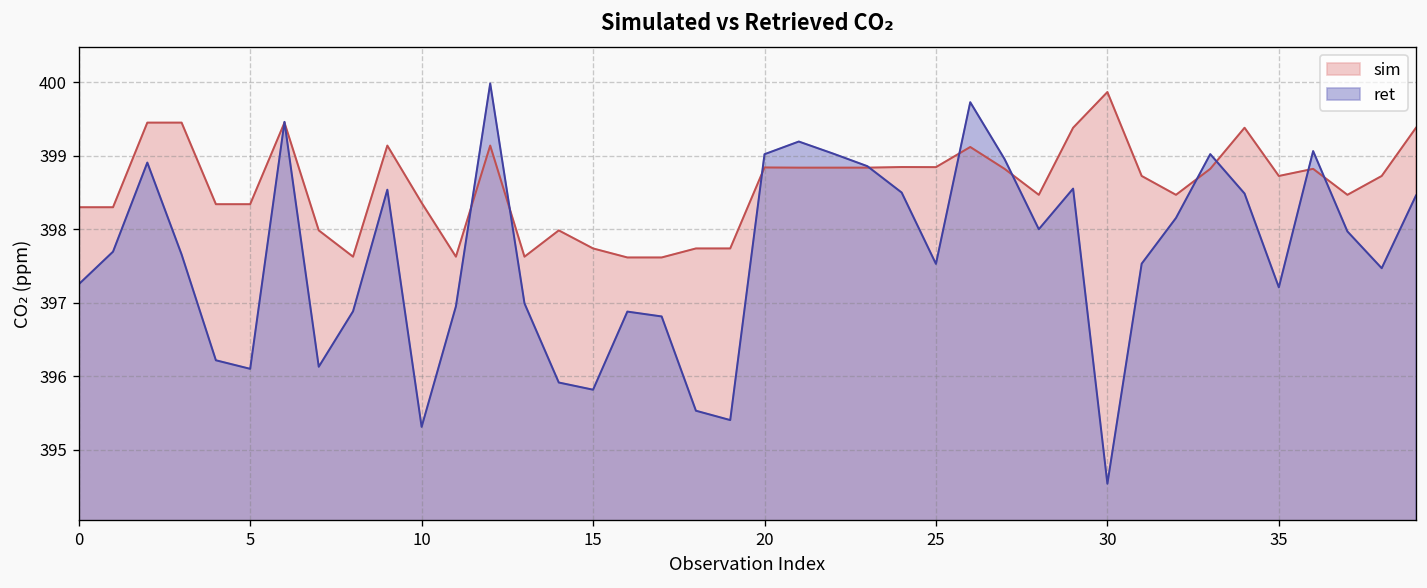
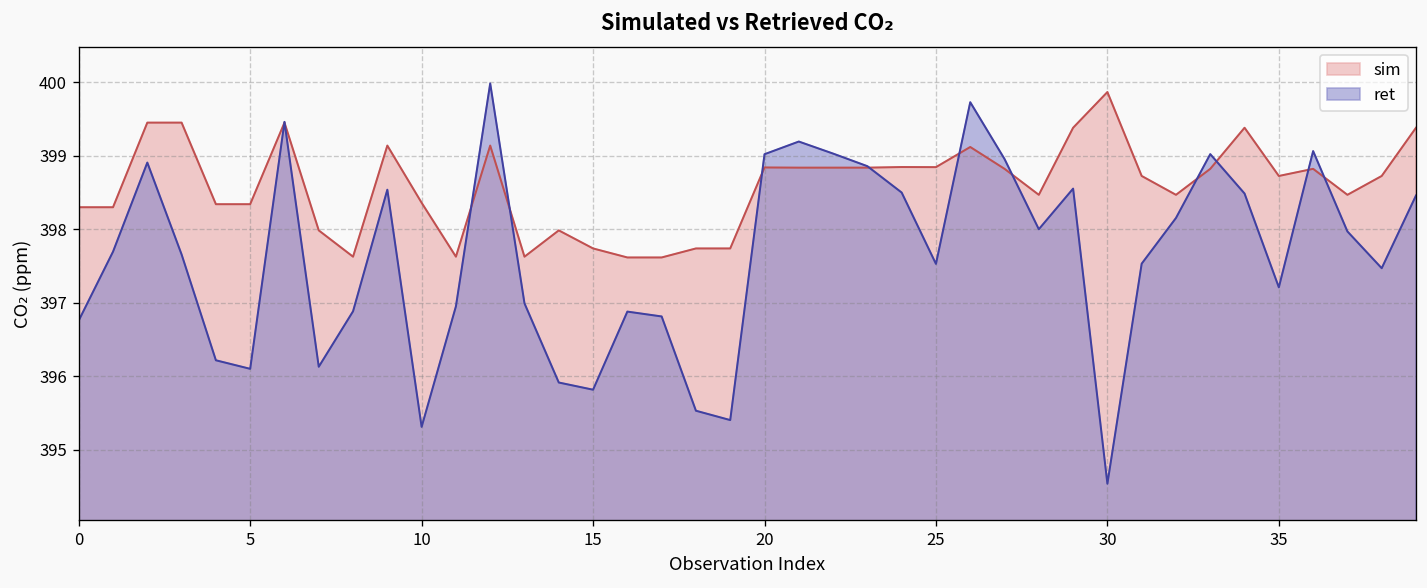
ret, 0: 397.3 -> 396.8
